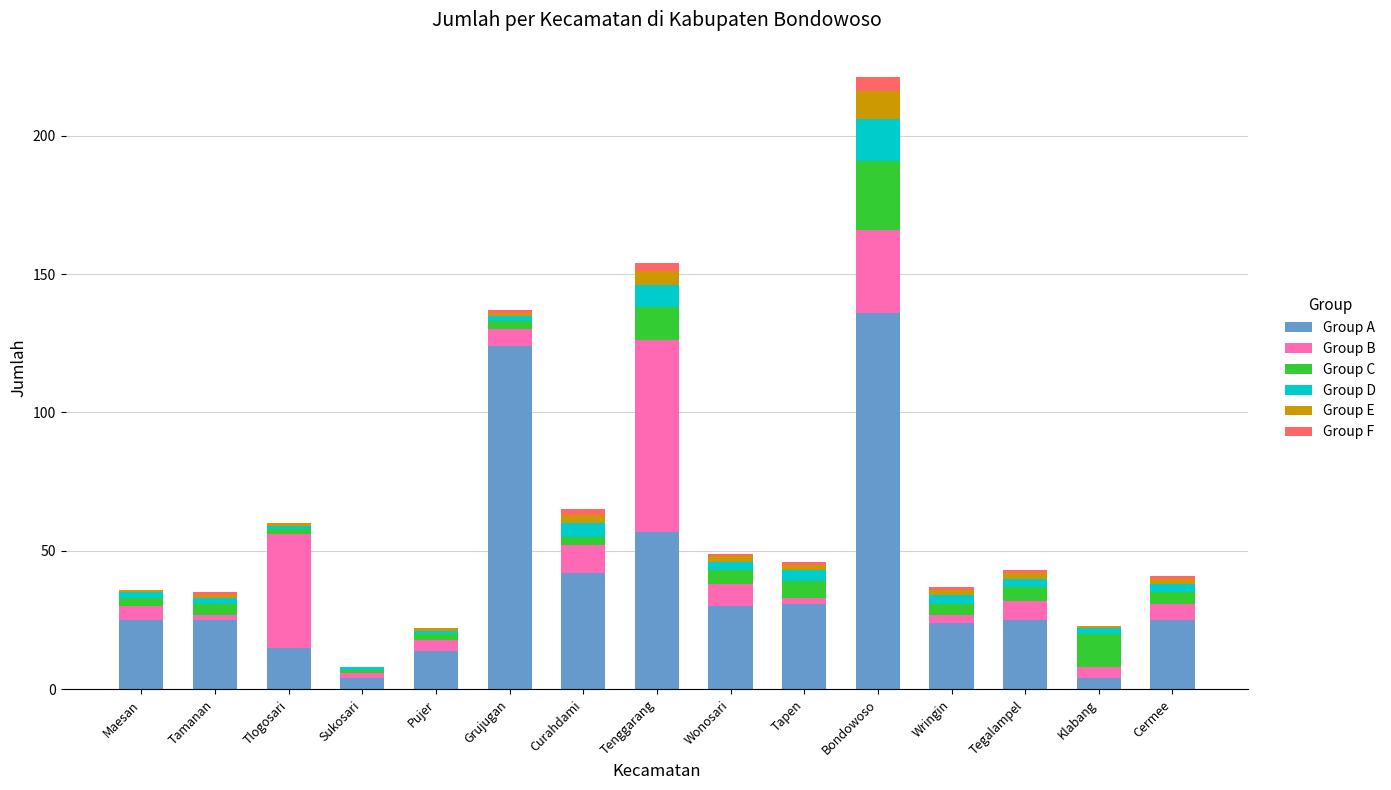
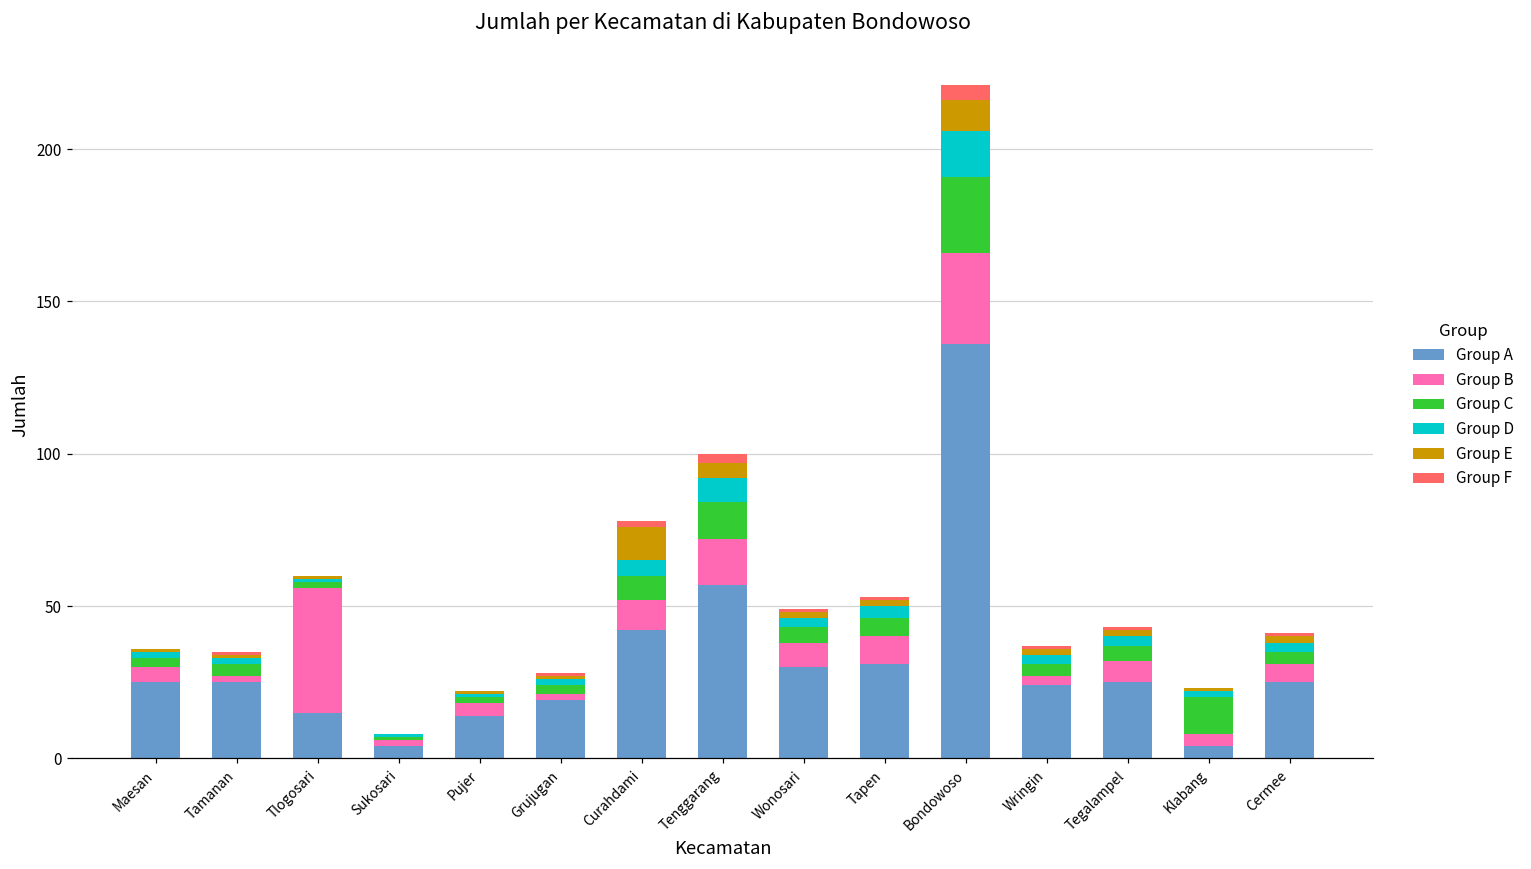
Group A, Grujugan: 124 -> 19
Group B, Grujugan: 6 -> 2
Group C, Curahdami: 3 -> 8
Group E, Curahdami: 3 -> 11
Group B, Tenggarang: 69 -> 15
Group B, Tapen: 2 -> 9
